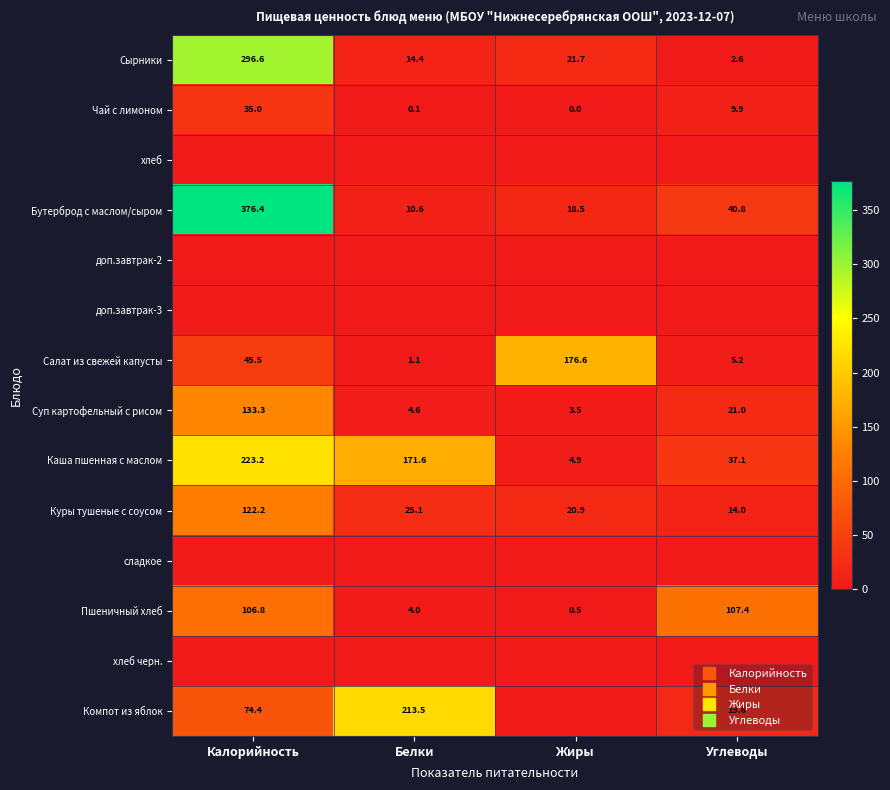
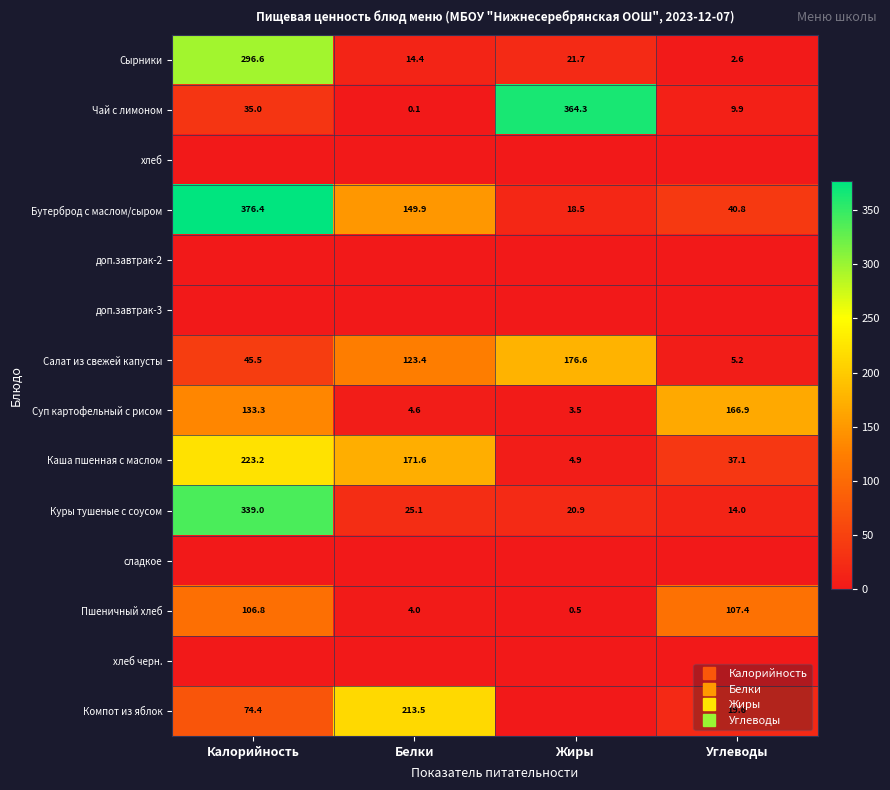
Чай с лимоном, Жиры: 0.0 -> 364.3
Бутерброд с маслом/сыром, Белки: 10.6 -> 149.9
Салат из свежей капусты, Белки: 1.1 -> 123.4
Суп картофельный с рисом, Углеводы: 21.0 -> 166.9
Куры тушеные с соусом, Калорийность: 122.2 -> 339.0
